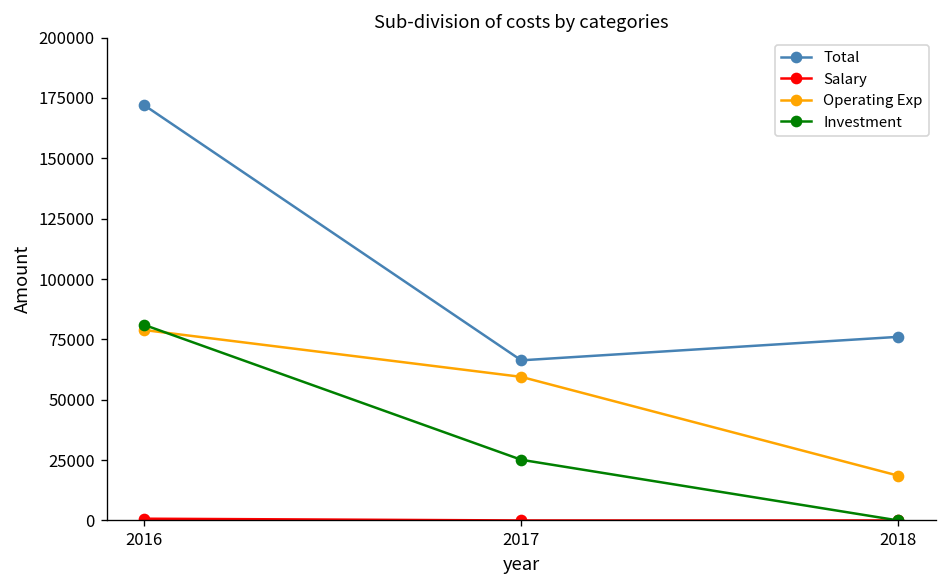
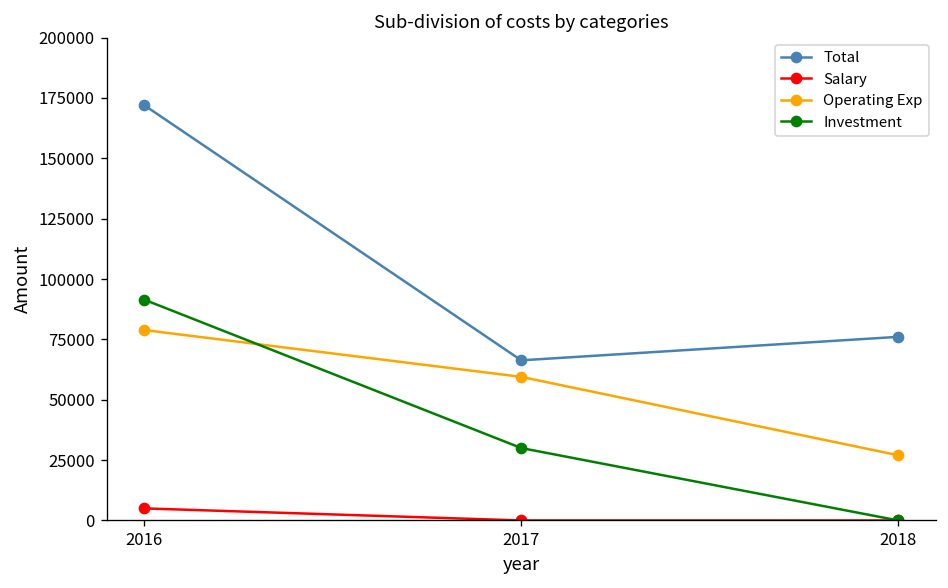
Salary, 2016: 1000 -> 5000
Investment, 2016: 81000 -> 91000
Investment, 2017: 25000 -> 30000
Operating Exp, 2018: 19000 -> 27000
